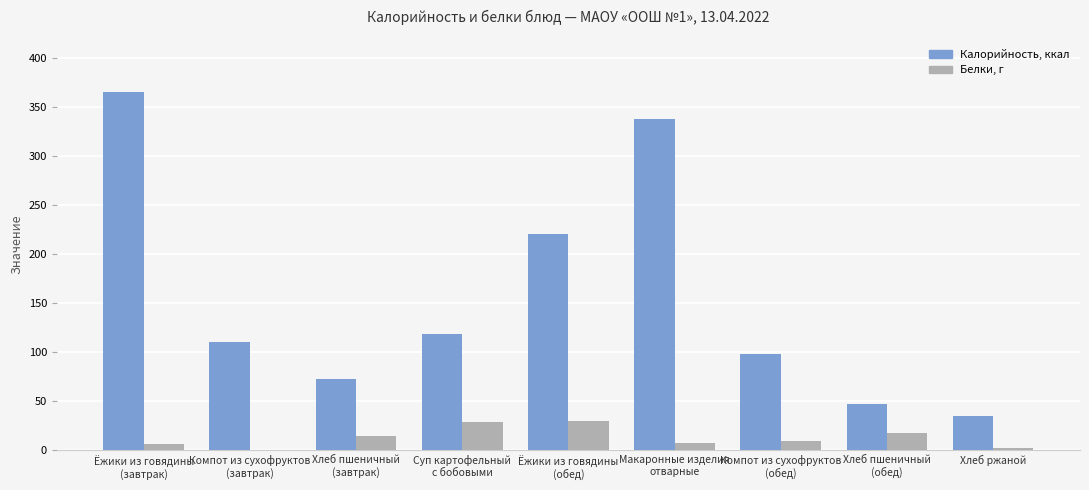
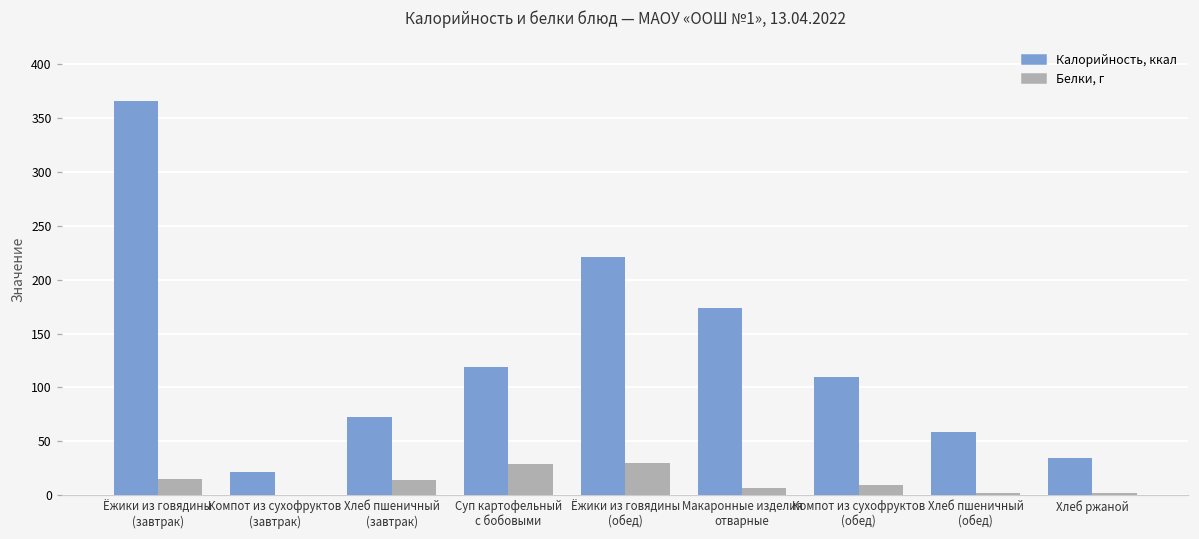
Белки, г, Ёжики из говядины (завтрак): 10 -> 20
Калорийность, ккал, Компот из сухофруктов (завтрак): 110 -> 20
Калорийность, ккал, Макаронные изделия отварные: 340 -> 170
Калорийность, ккал, Компот из сухофруктов (обед): 100 -> 110
Калорийность, ккал, Хлеб пшеничный (обед): 50 -> 60
Белки, г, Хлеб пшеничный (обед): 20 -> 0
